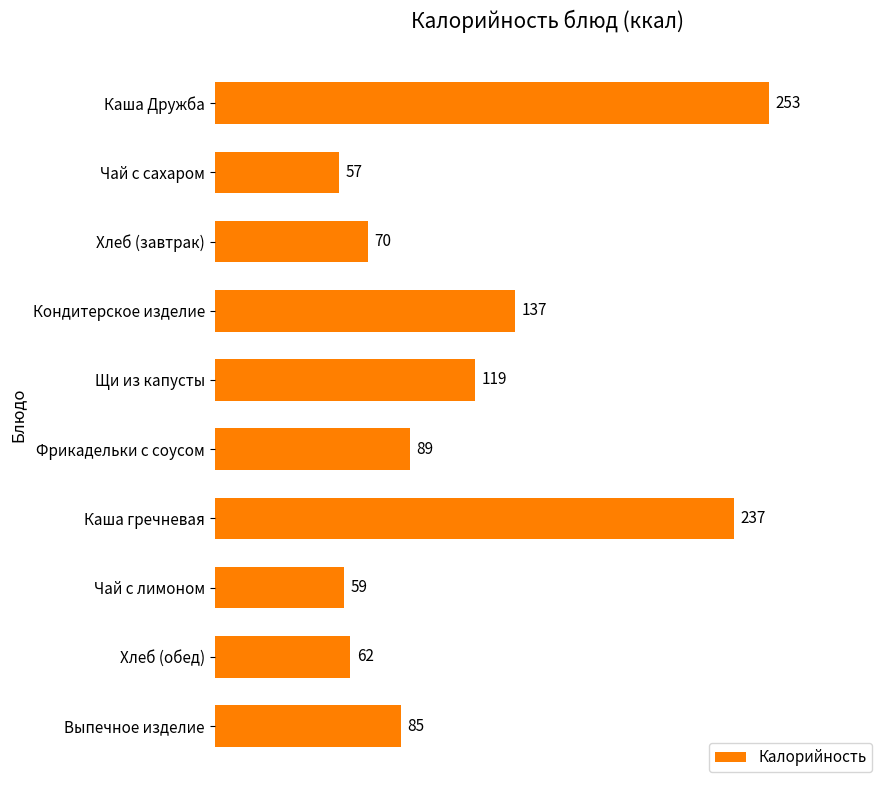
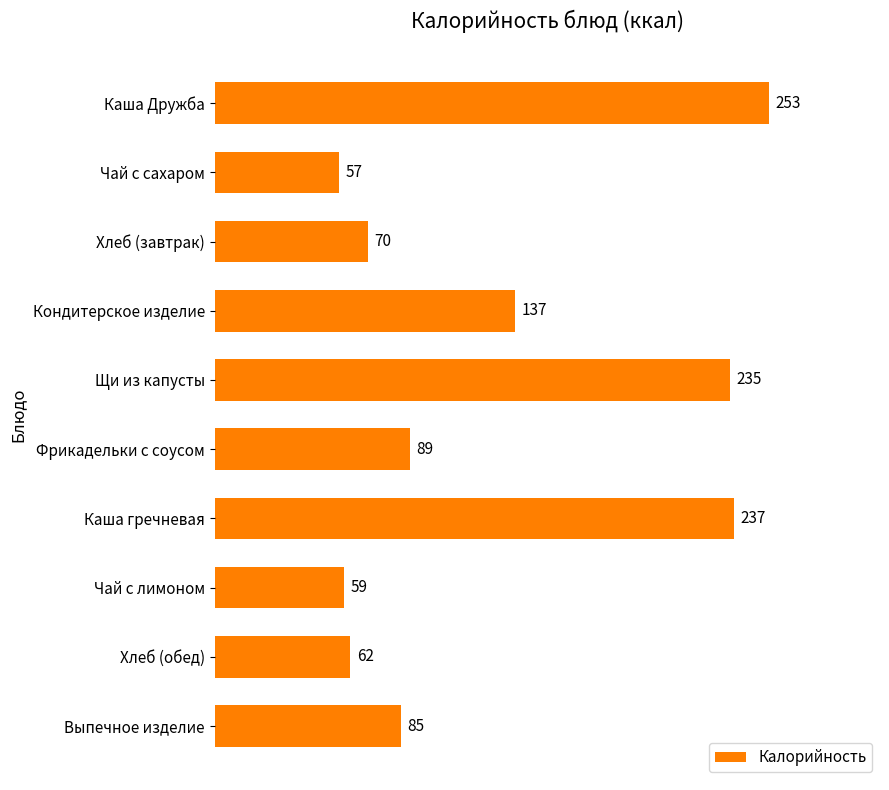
Щи из капусты: 119 -> 235
